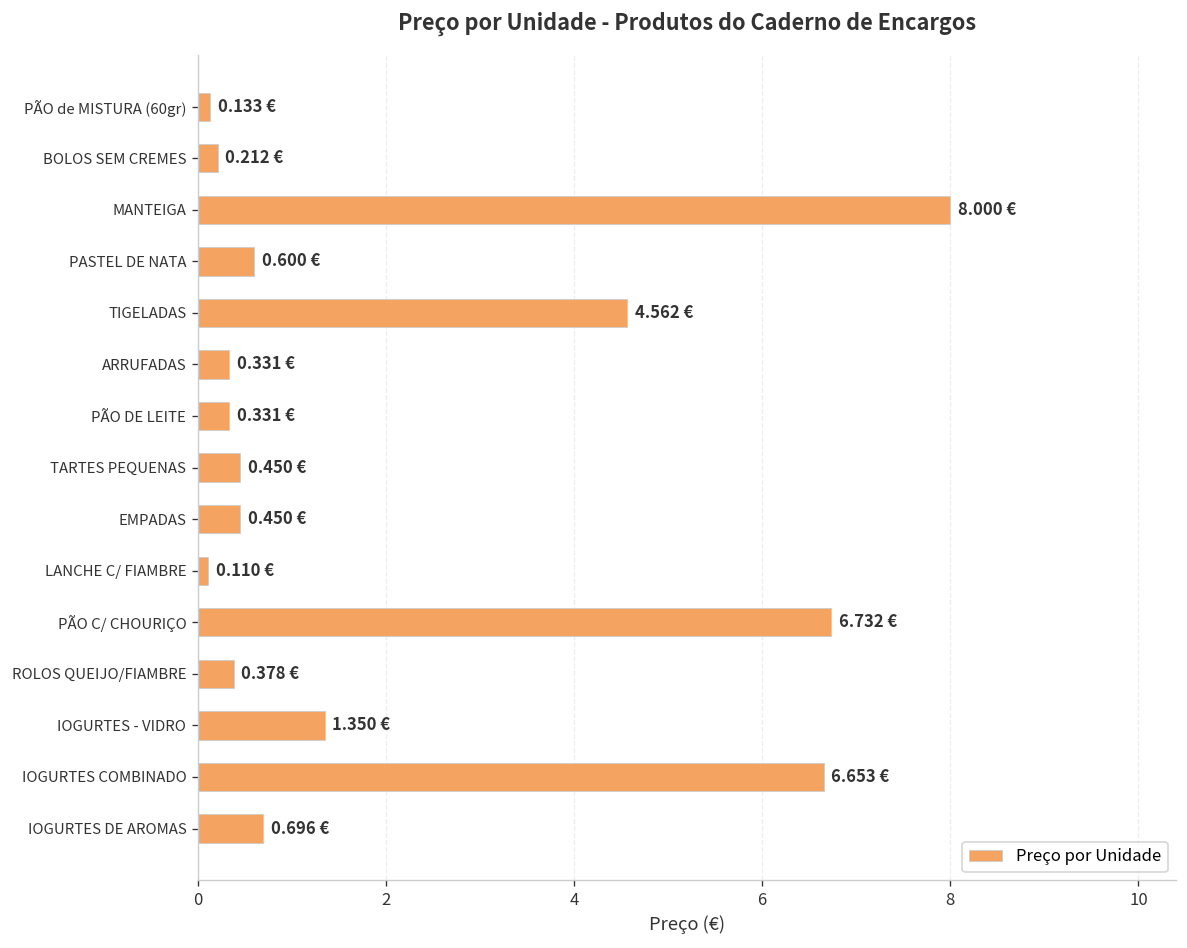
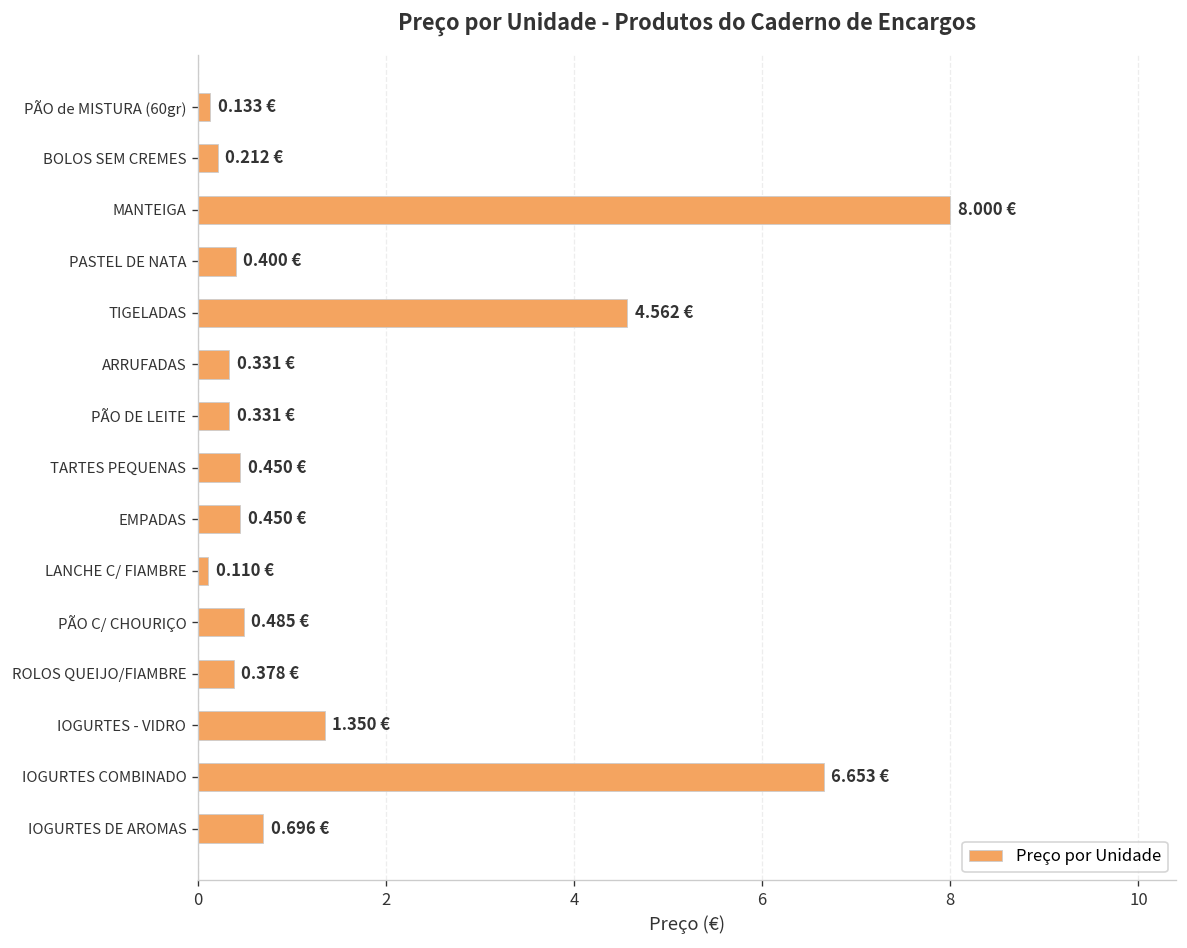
PASTEL DE NATA: 0.600 -> 0.400
PÃO C/ CHOURIÇO: 6.732 -> 0.485
